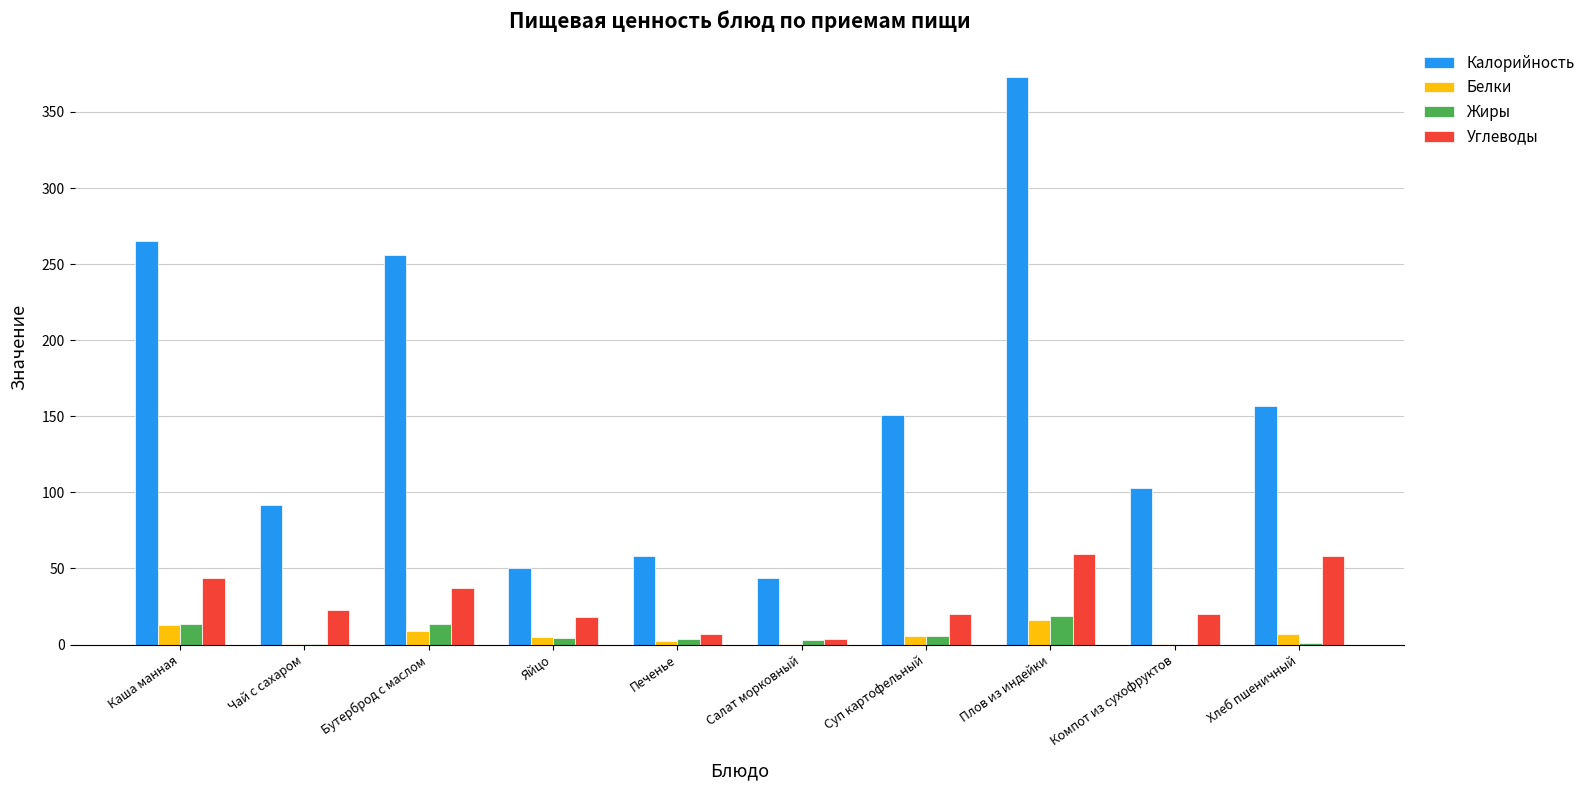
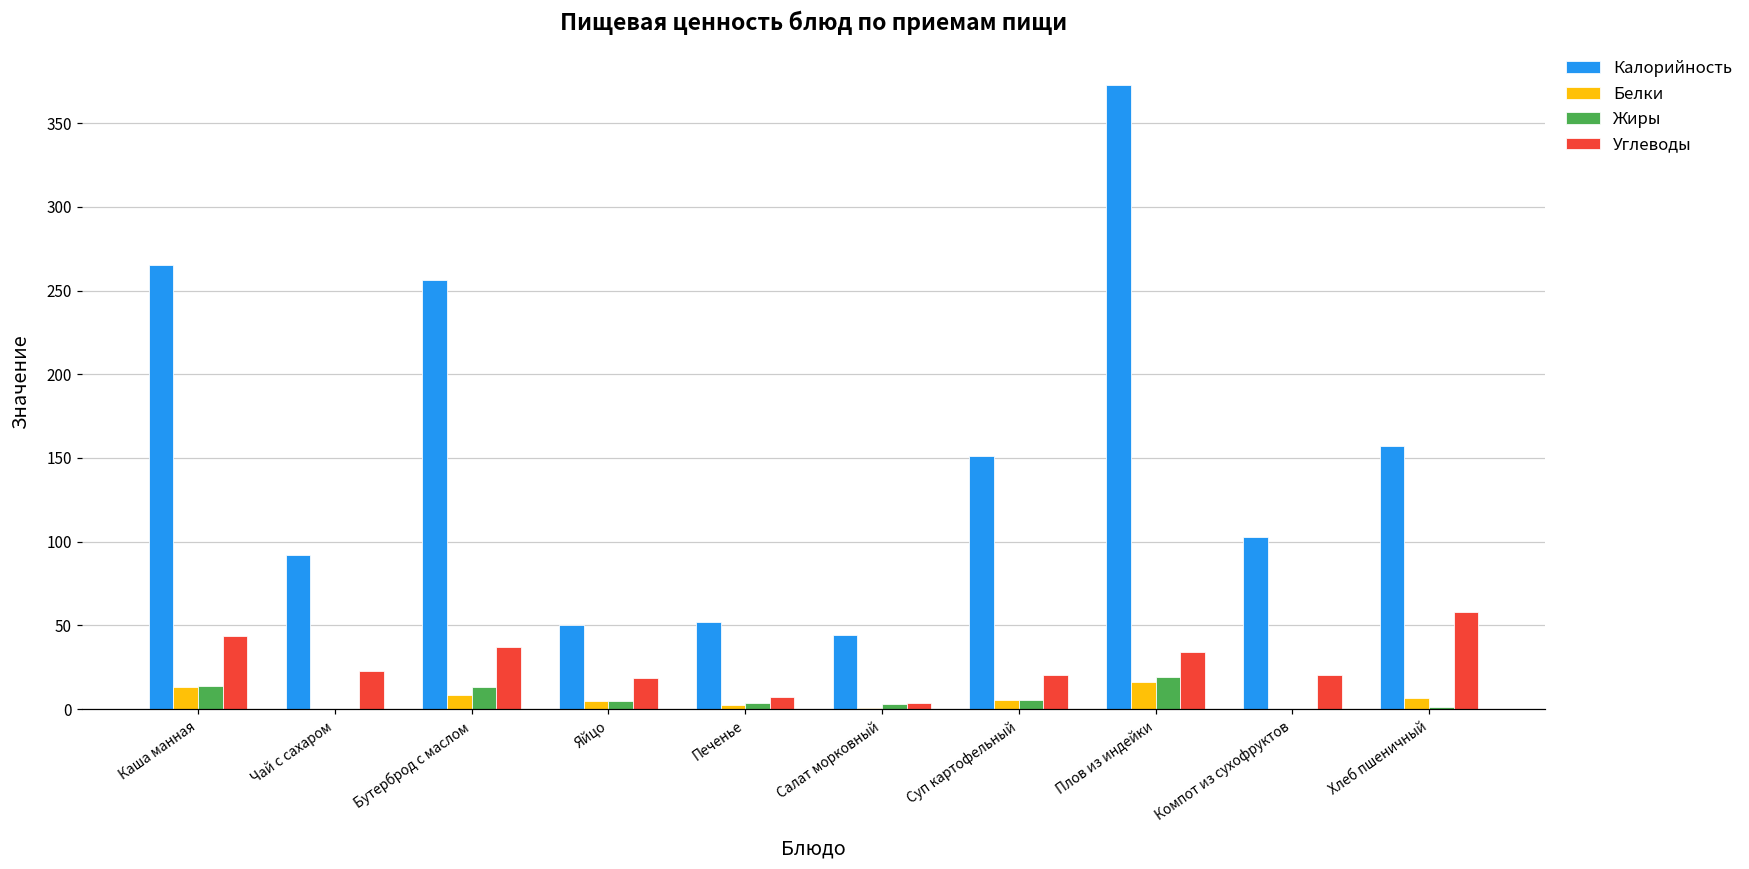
Калорийность, Печенье: 58 -> 52
Углеводы, Плов из индейки: 60 -> 34
